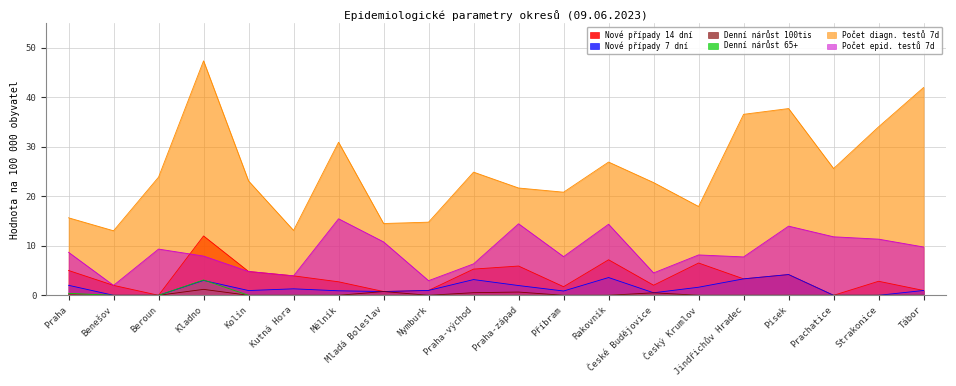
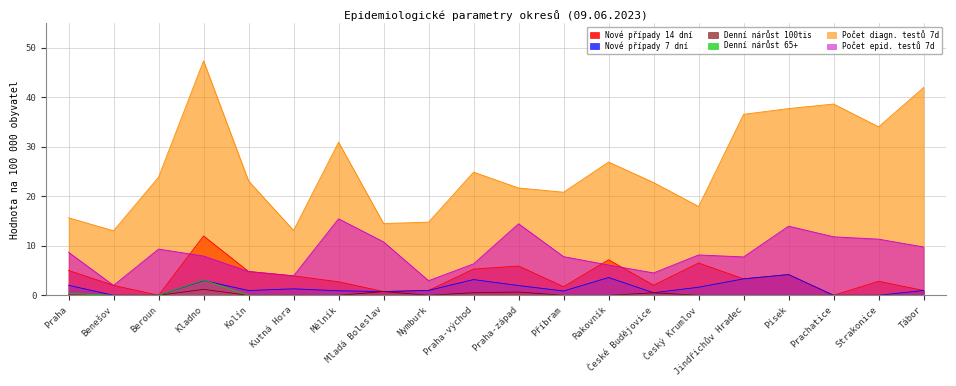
Počet epid. testů 7d, Rakovník: 14 -> 6
Počet diagn. testů 7d, Prachatice: 26 -> 39
